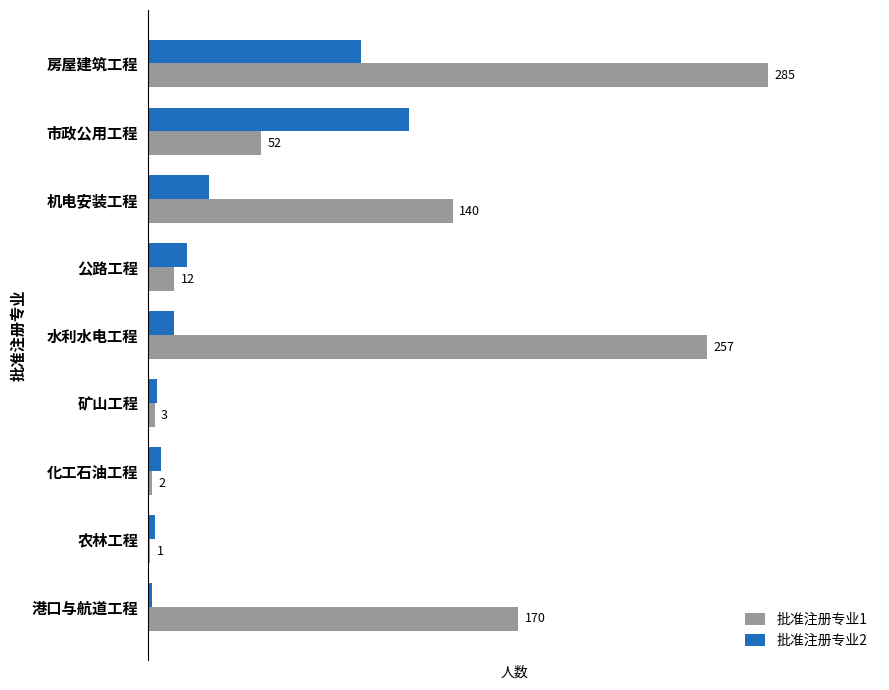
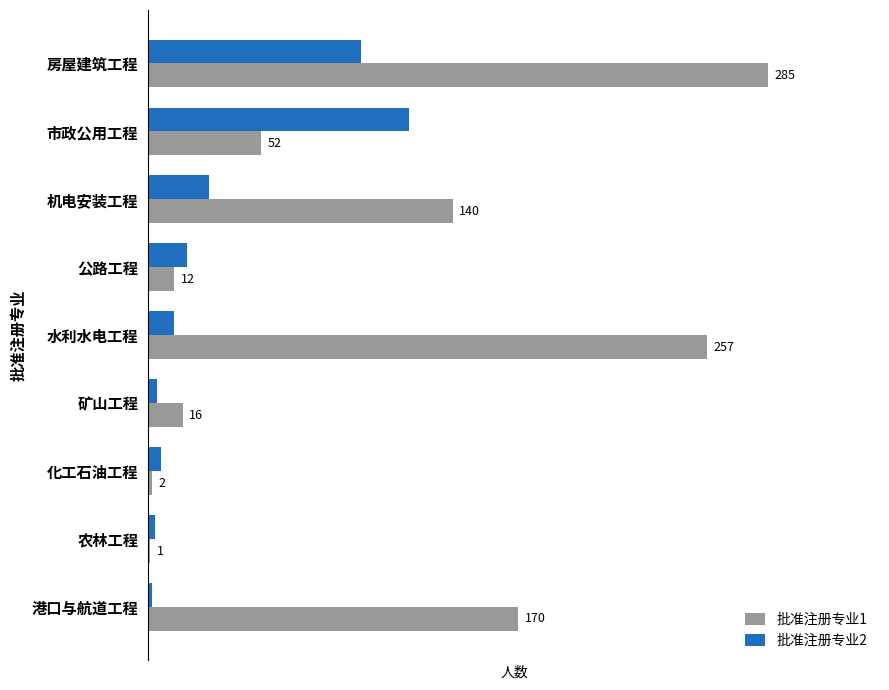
批准注册专业1, 矿山工程: 3 -> 16
